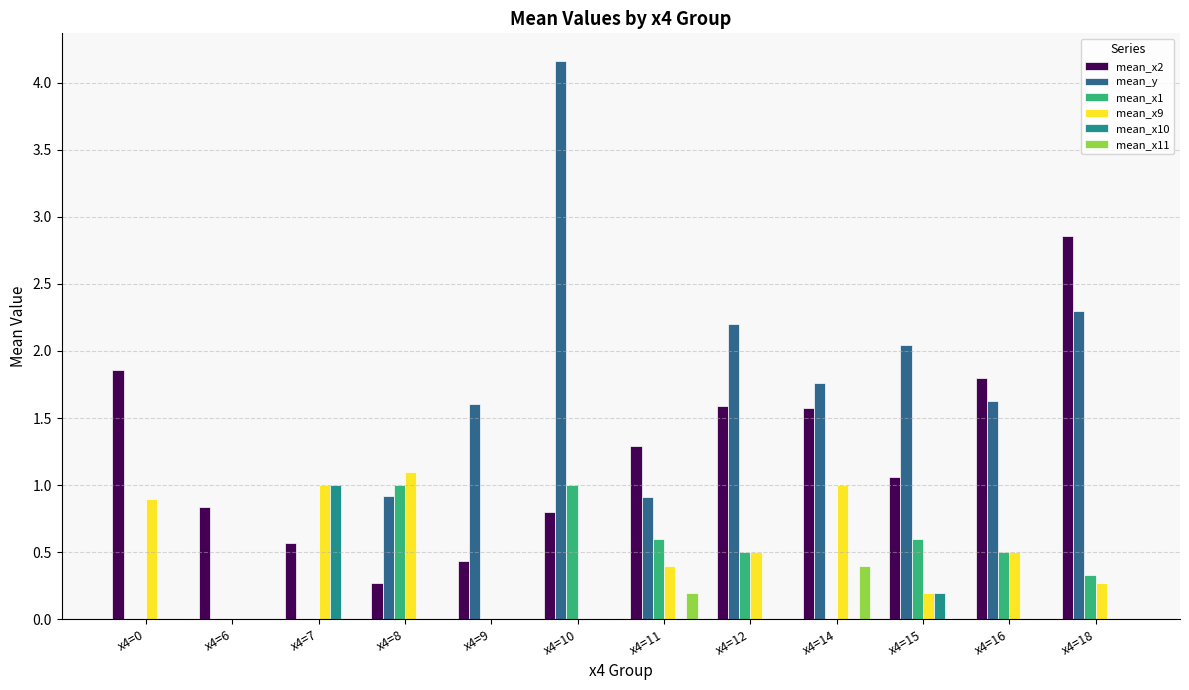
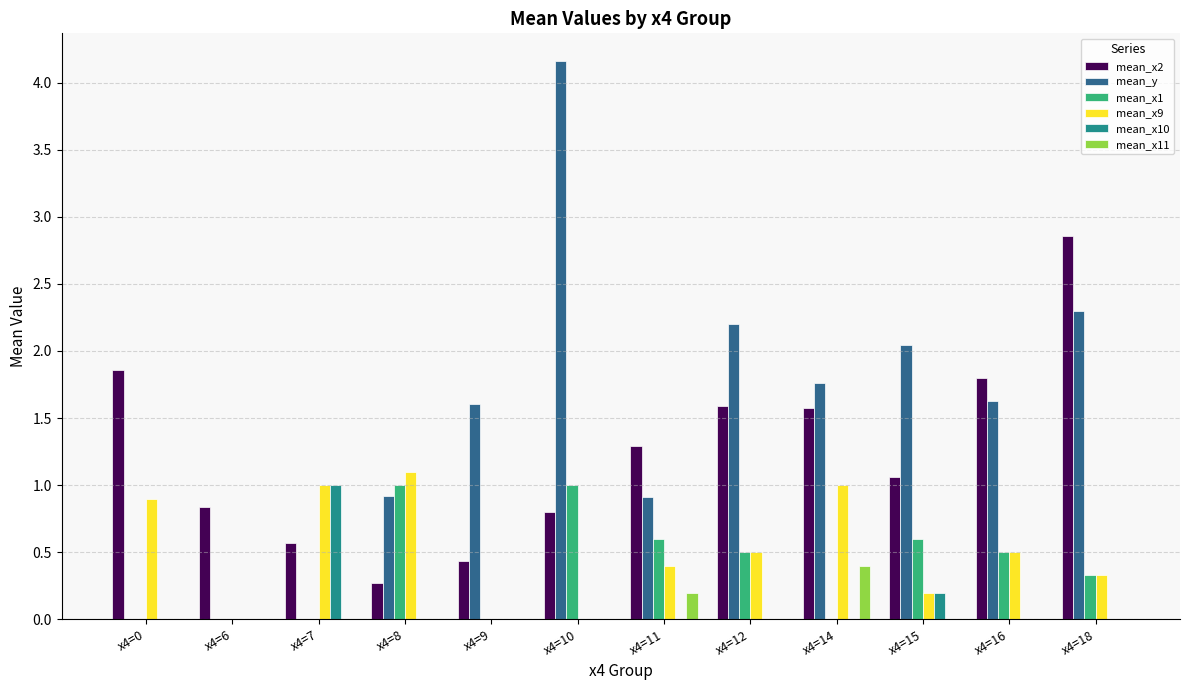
mean_x9, x4=18: 0.27 -> 0.33
